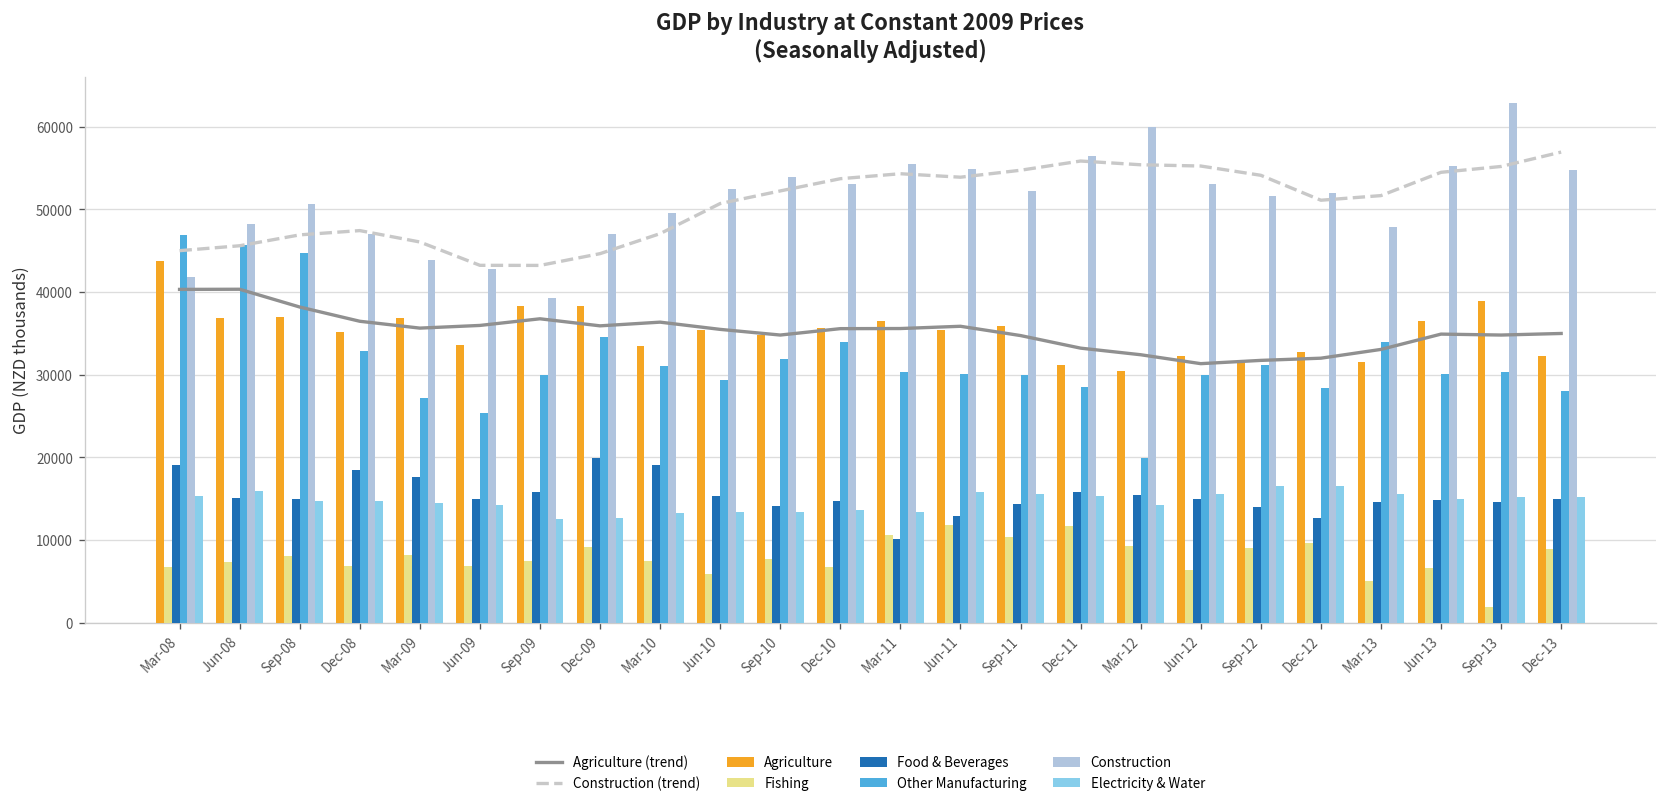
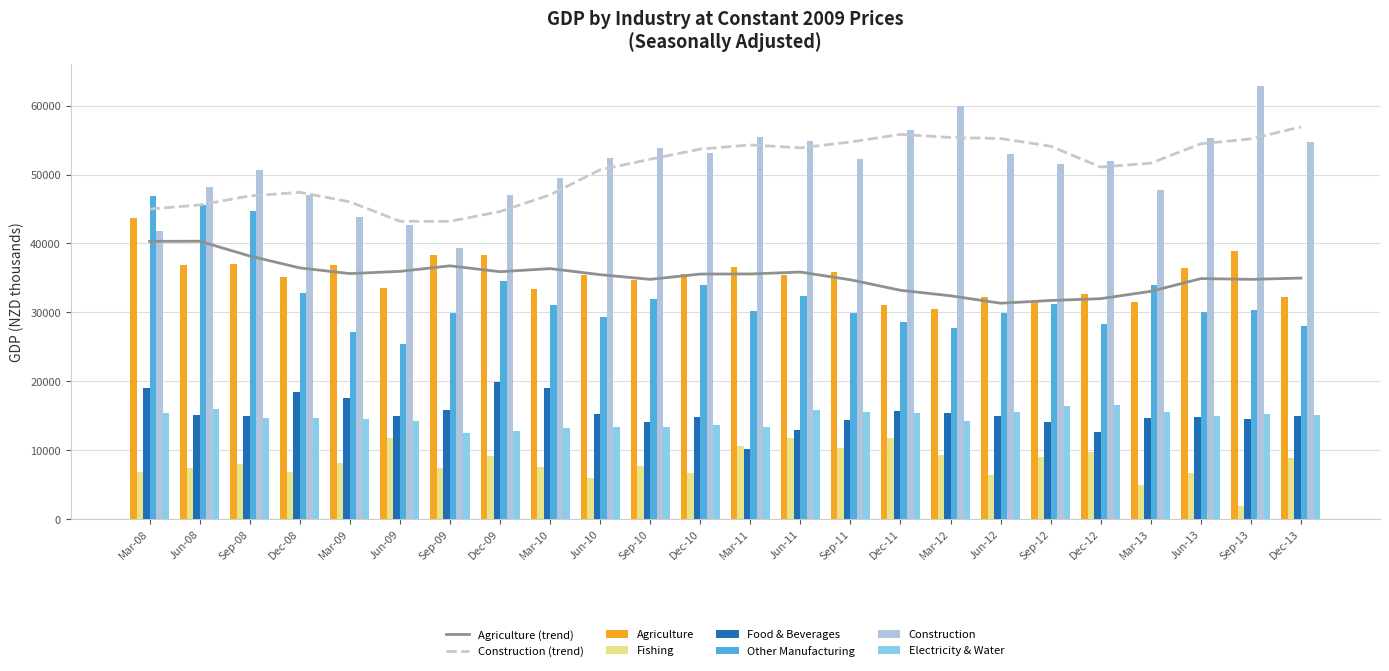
Fishing, Jun-09: 7000 -> 12000
Other Manufacturing, Jun-11: 30000 -> 32000
Other Manufacturing, Mar-12: 20000 -> 28000
